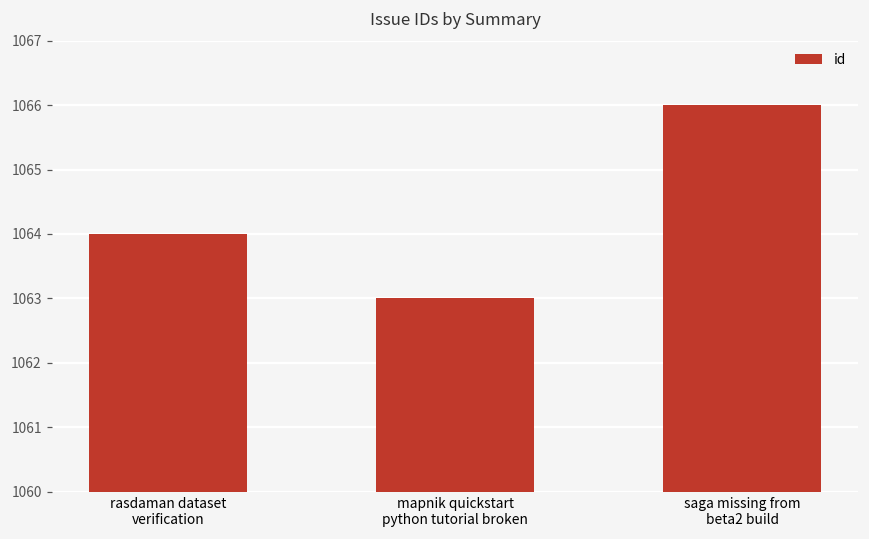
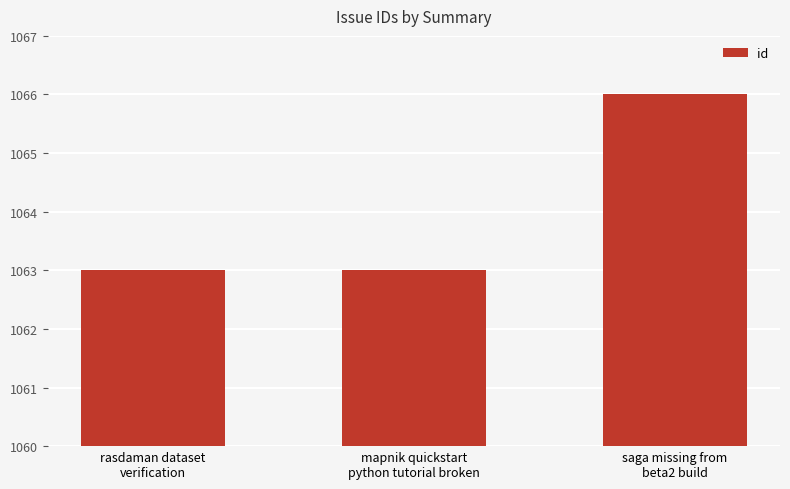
rasdaman dataset verification: 1064 -> 1063
